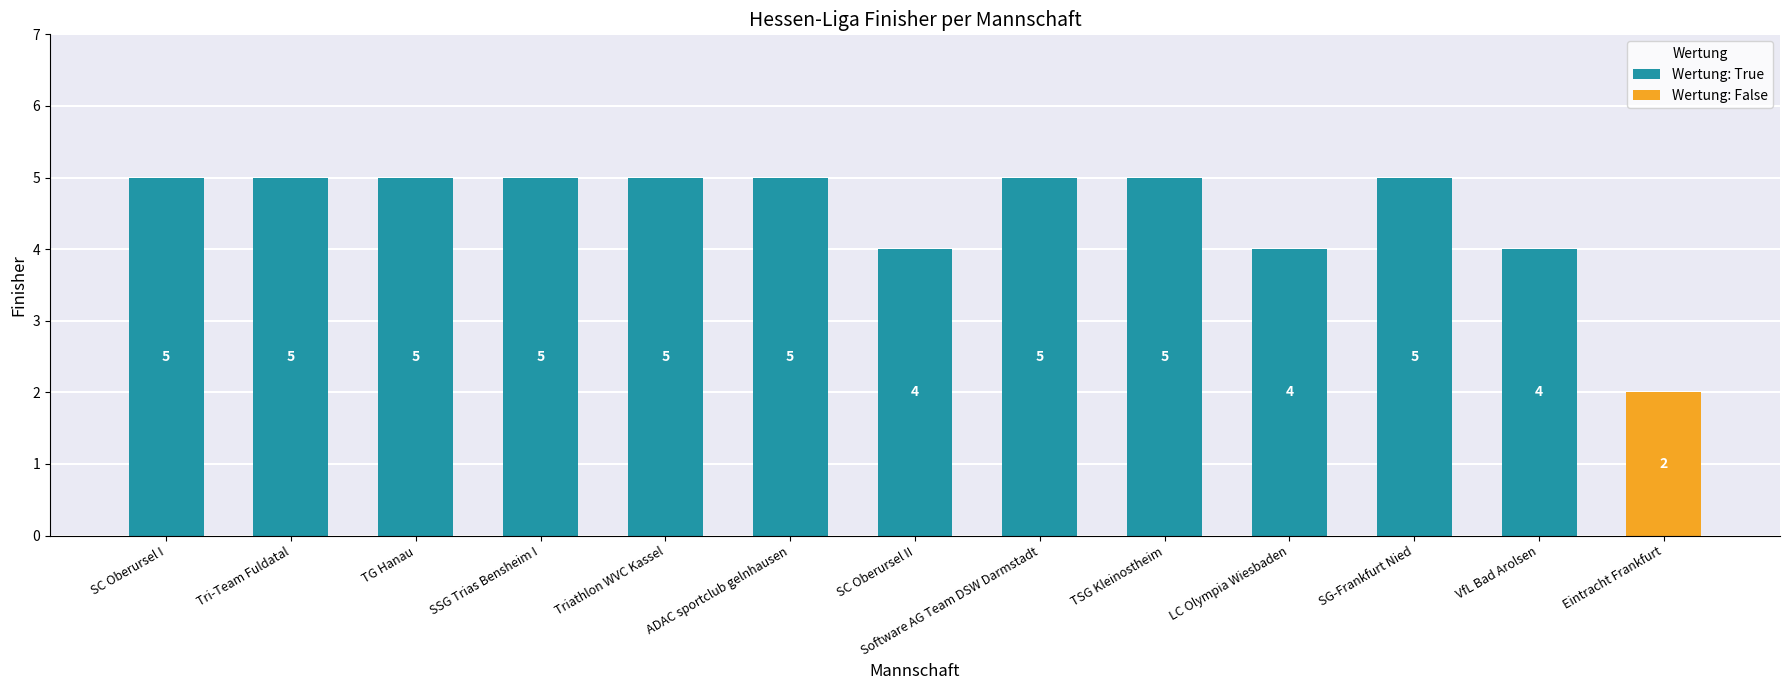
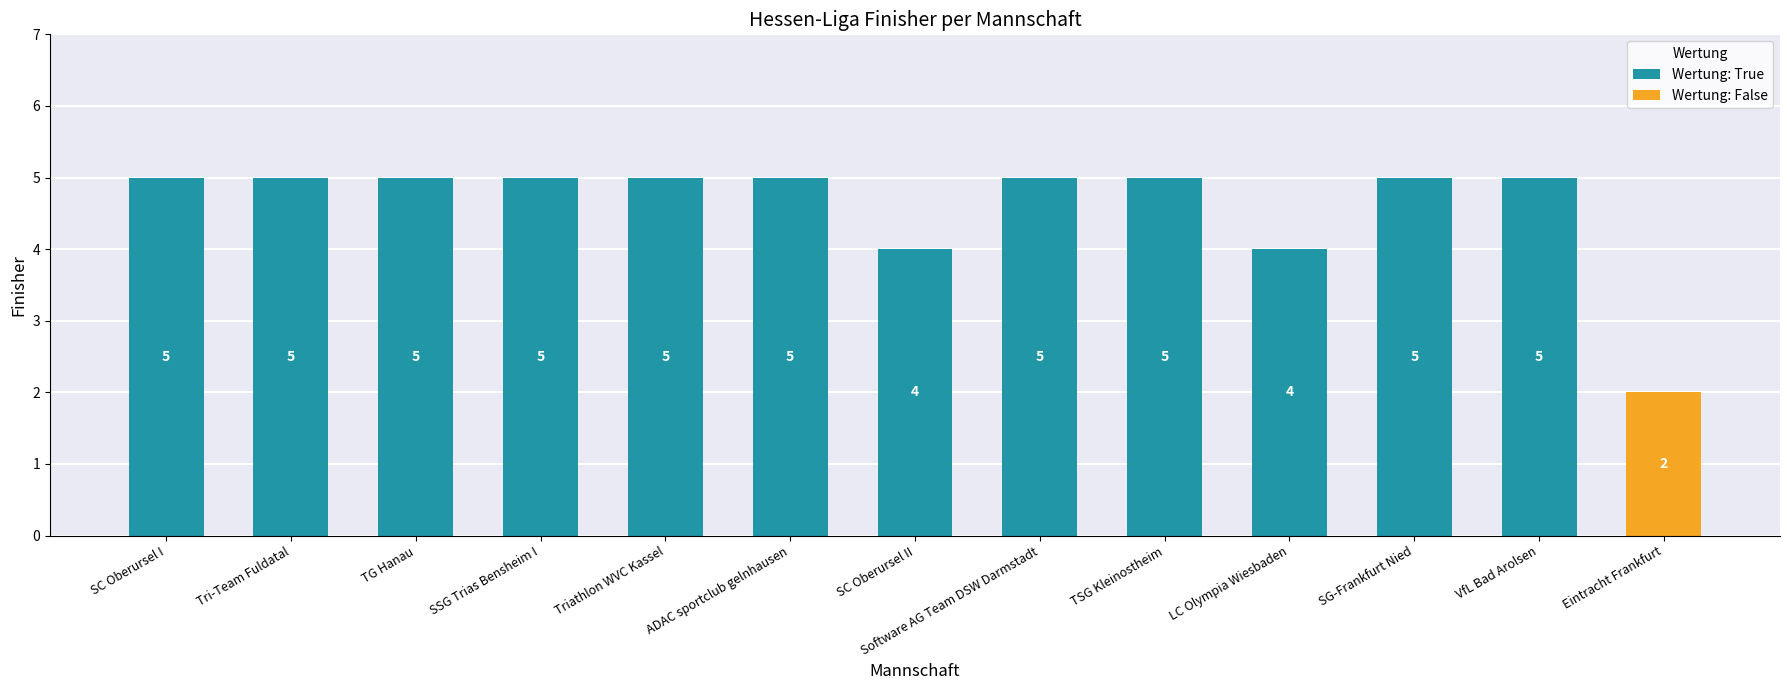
Wertung: True, VfL Bad Arolsen: 4 -> 5
